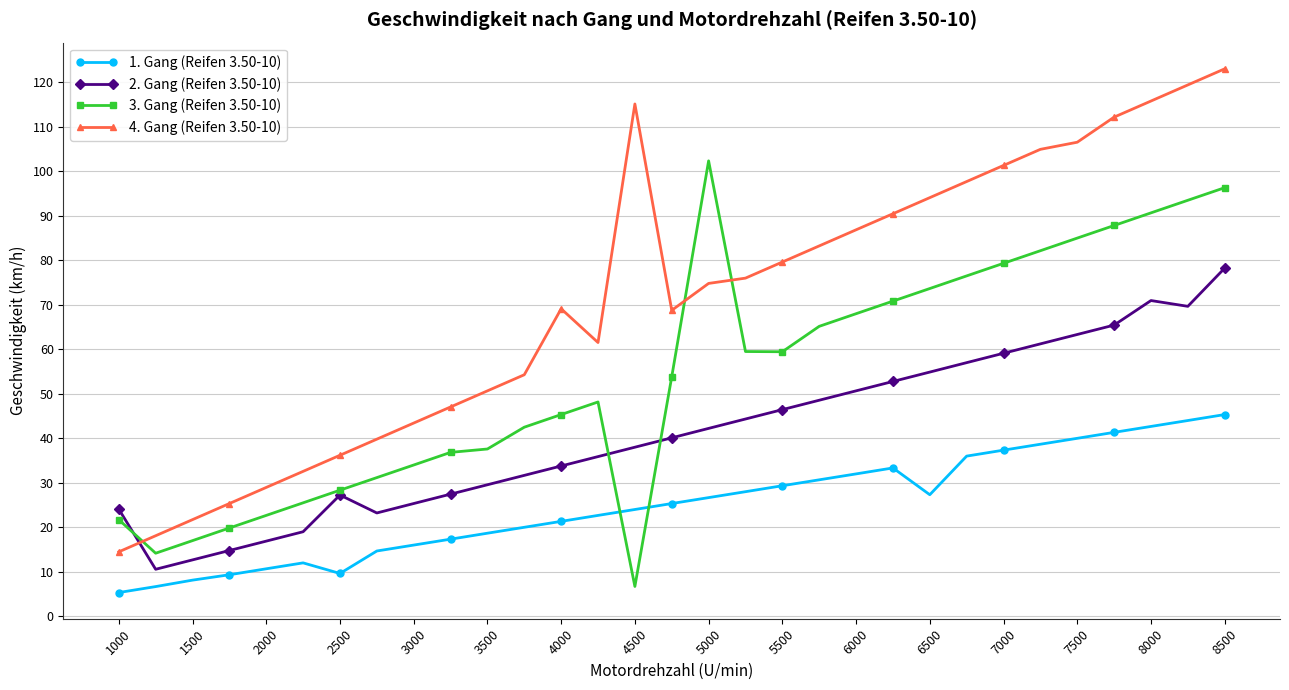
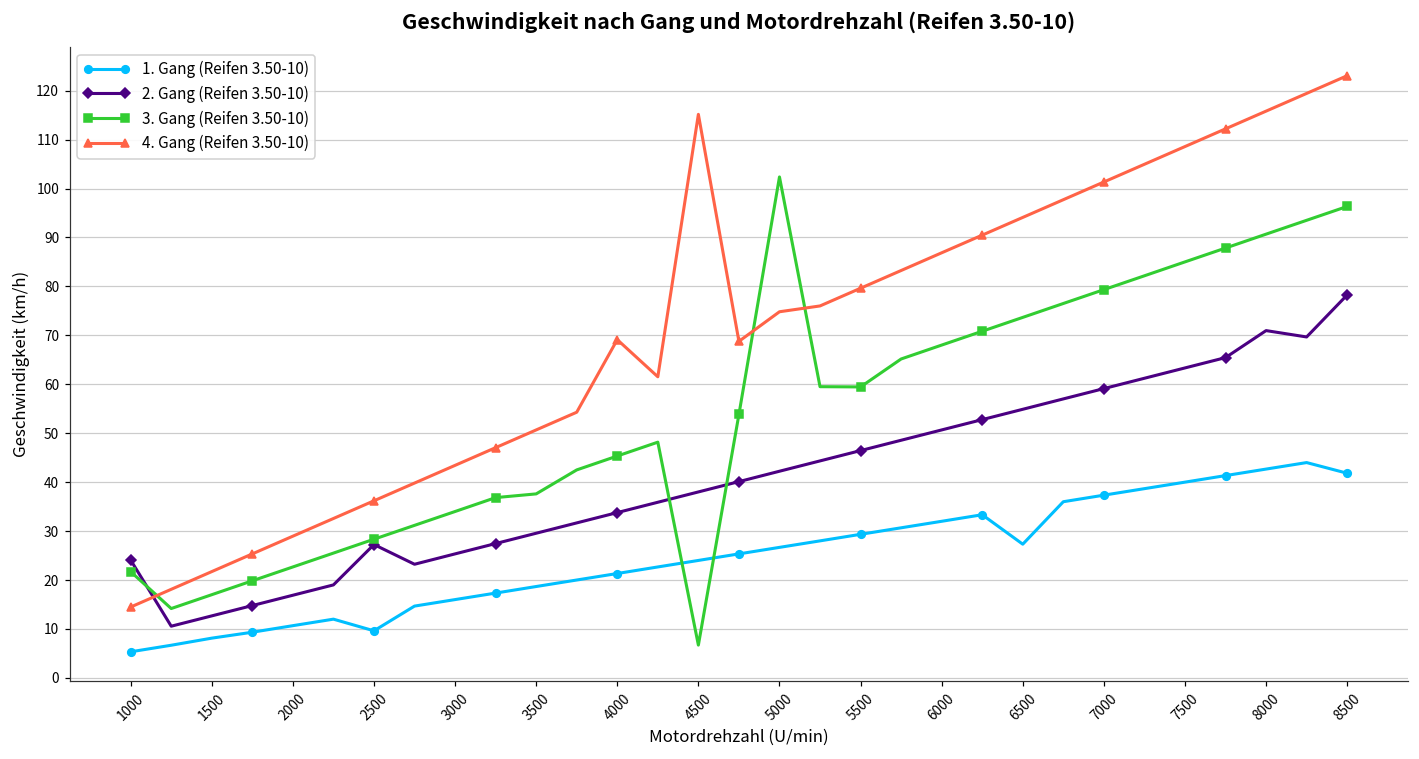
4. Gang (Reifen 3.50-10), 7500: 107 -> 109
1. Gang (Reifen 3.50-10), 8500: 45 -> 42
